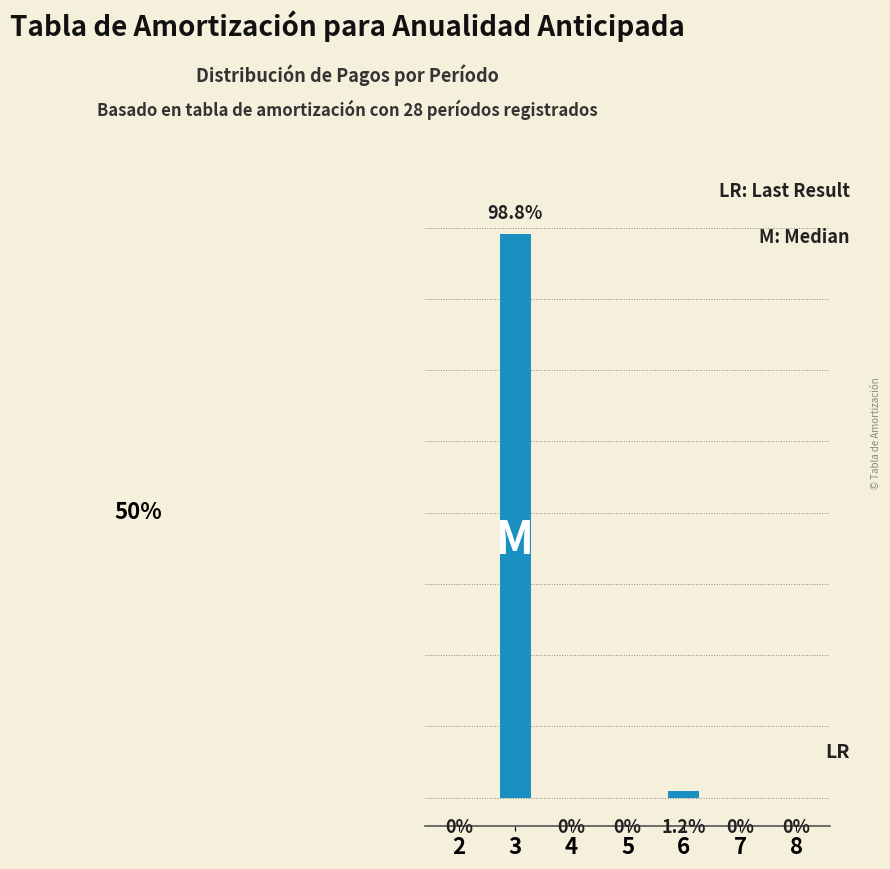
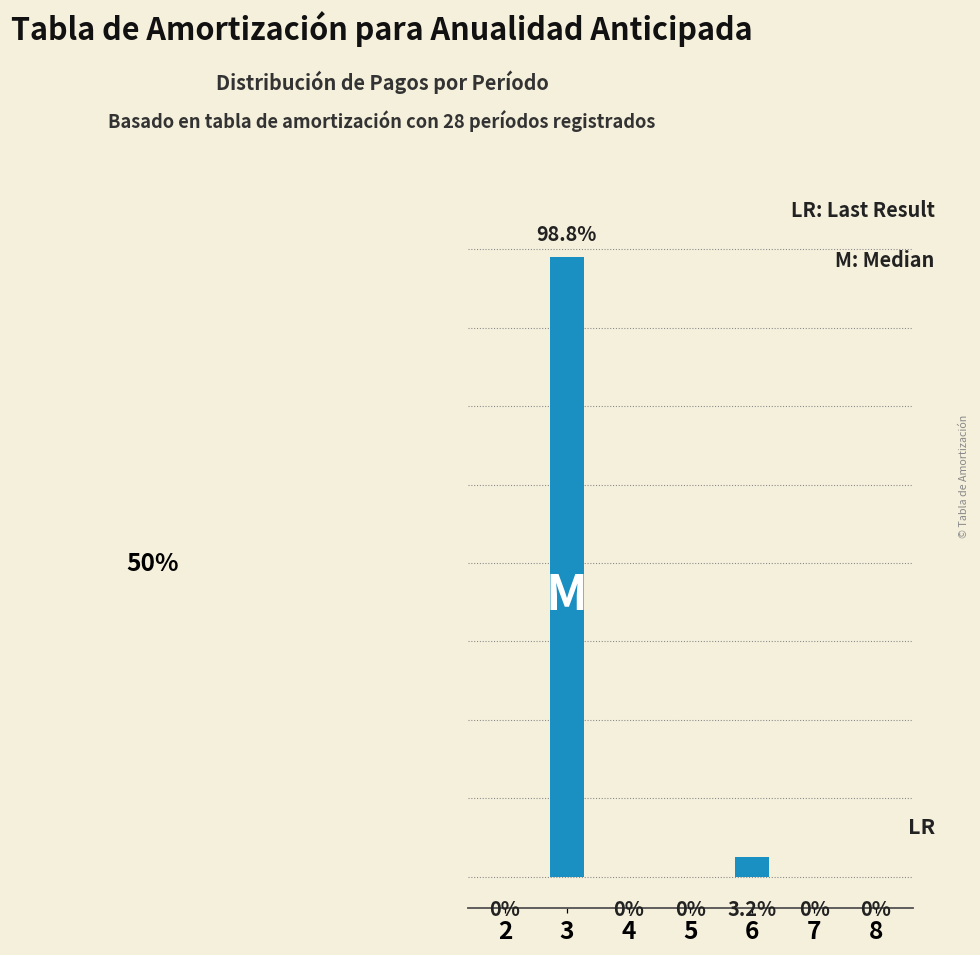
6: 1.2% -> 3.2%
